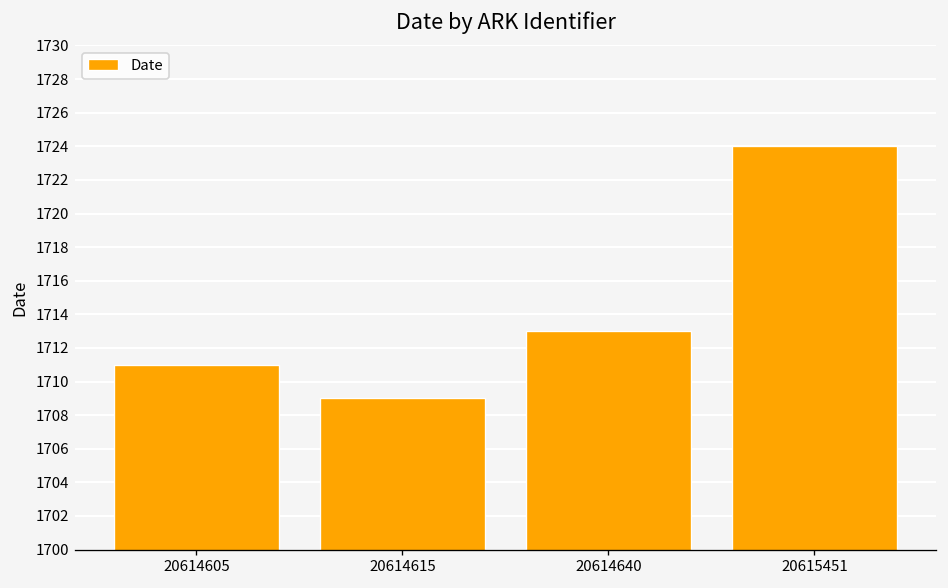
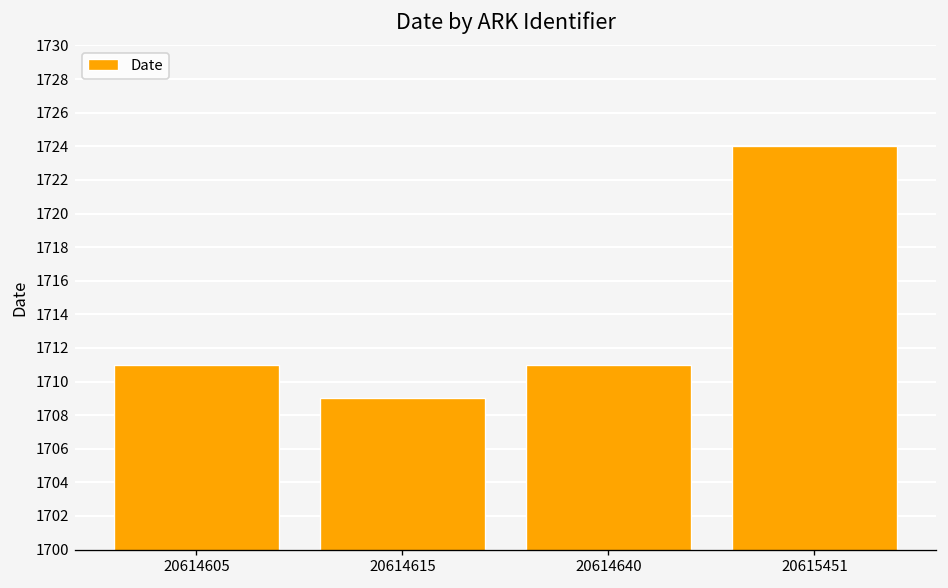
20614640: 1713 -> 1711
